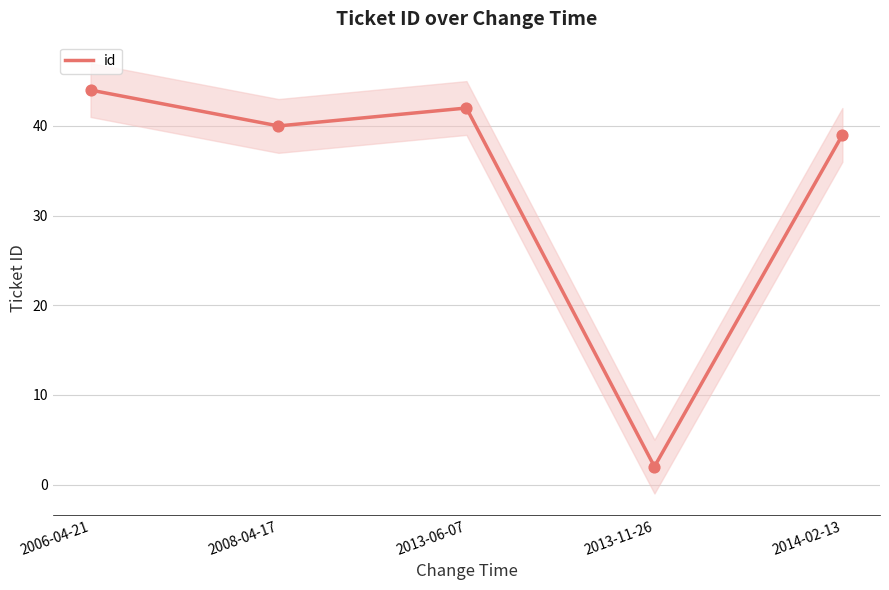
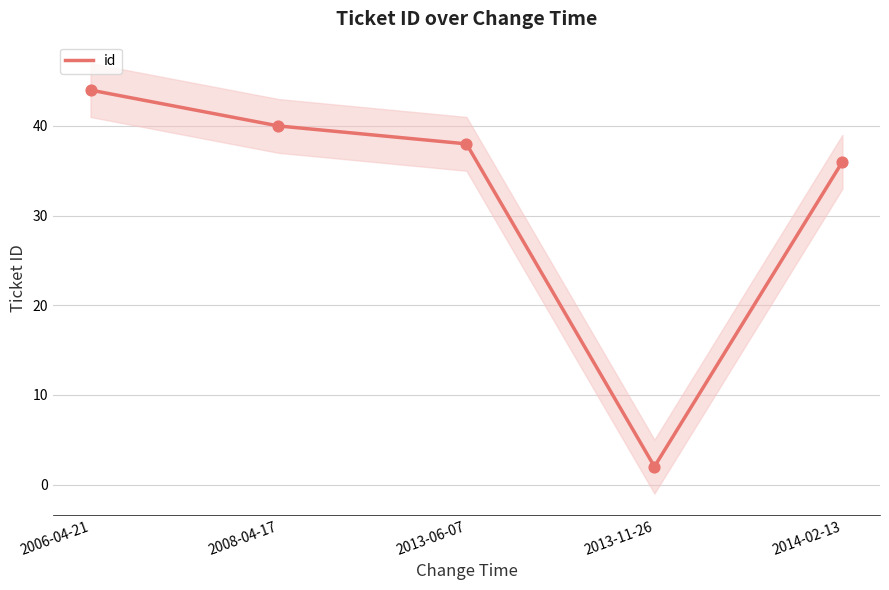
id, 2013-06-07: 42 -> 38
id, 2014-02-13: 39 -> 36
